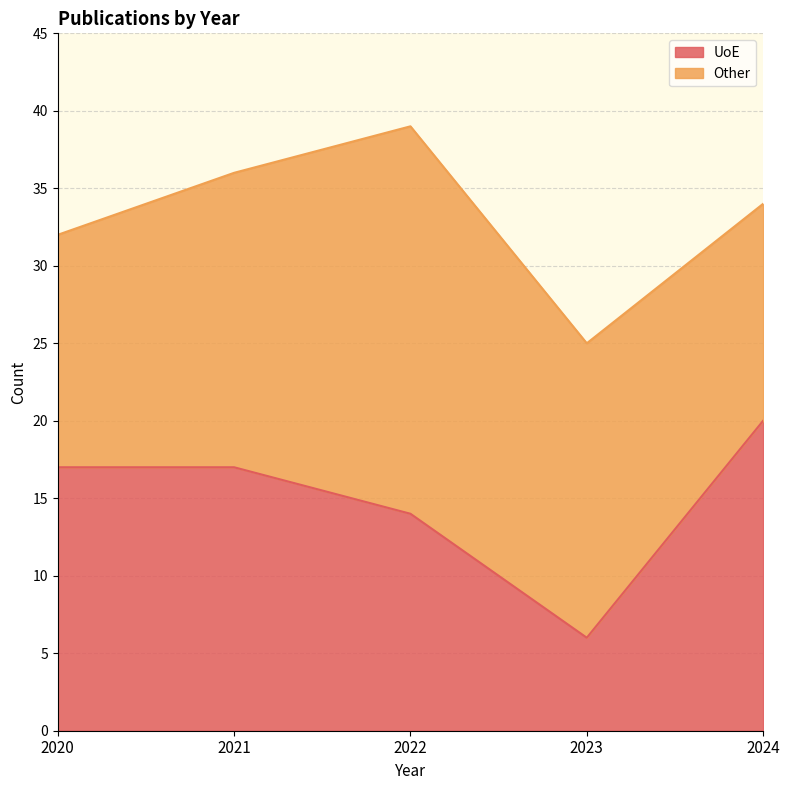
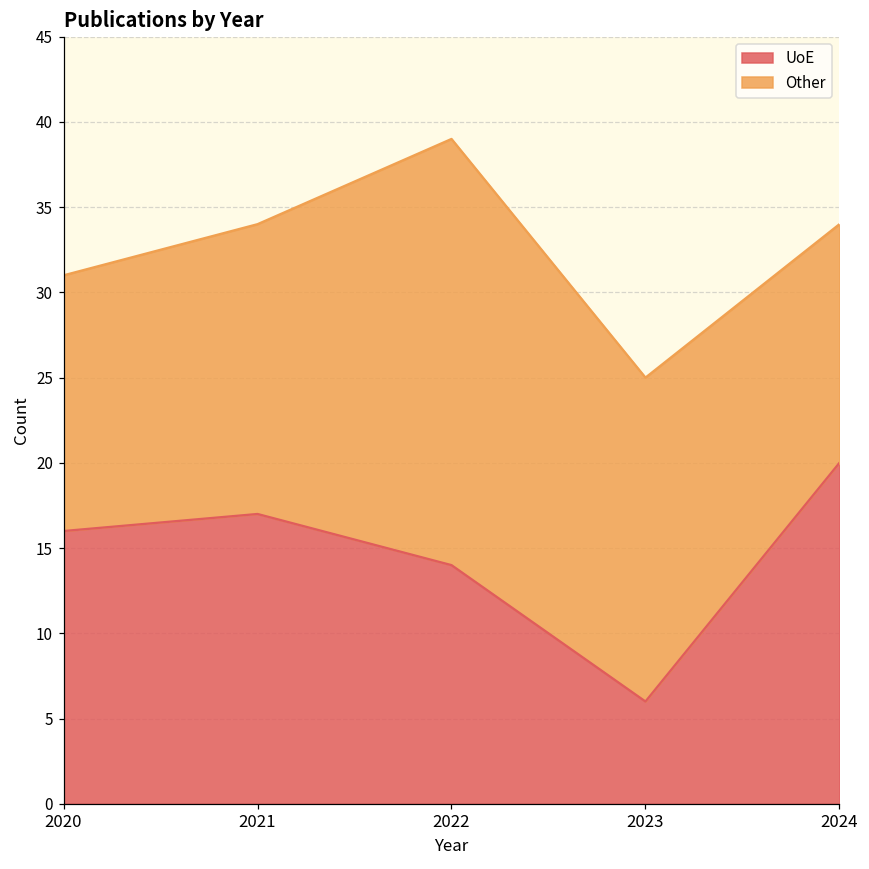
UoE, 2020: 17 -> 16
Other, 2021: 19 -> 17
